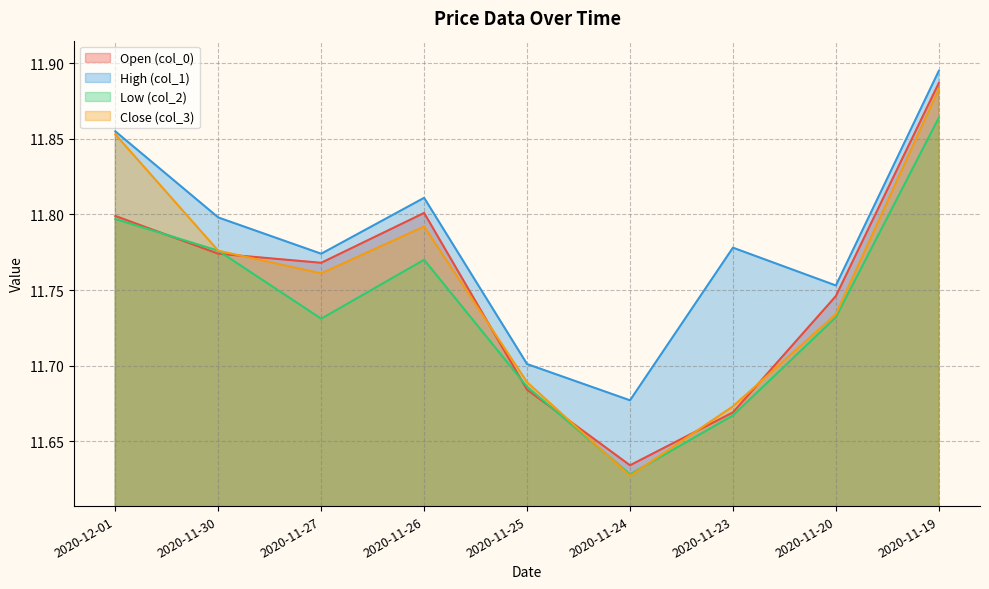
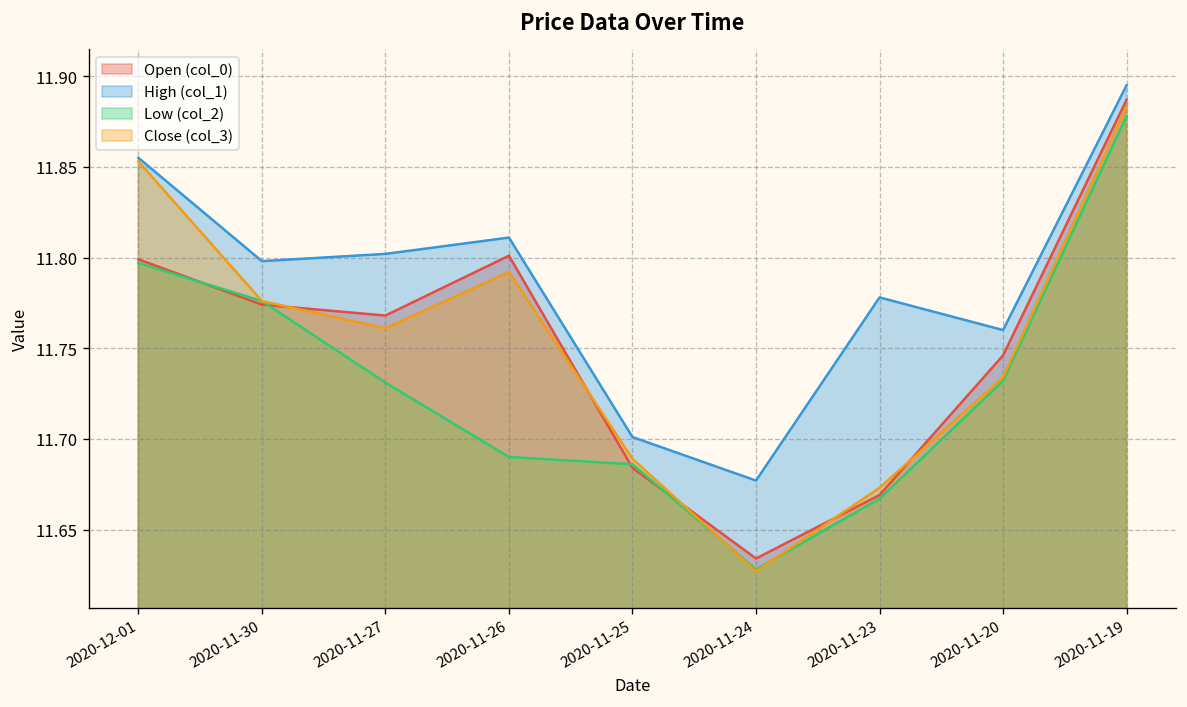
High (col_1), 2020-11-27: 11.774 -> 11.802
Low (col_2), 2020-11-26: 11.77 -> 11.69
High (col_1), 2020-11-20: 11.753 -> 11.760
Low (col_2), 2020-11-19: 11.864 -> 11.878
